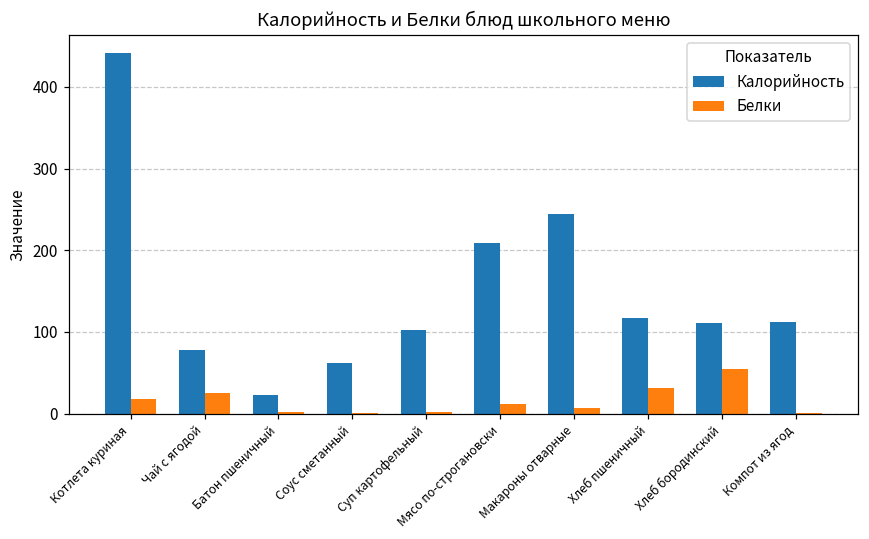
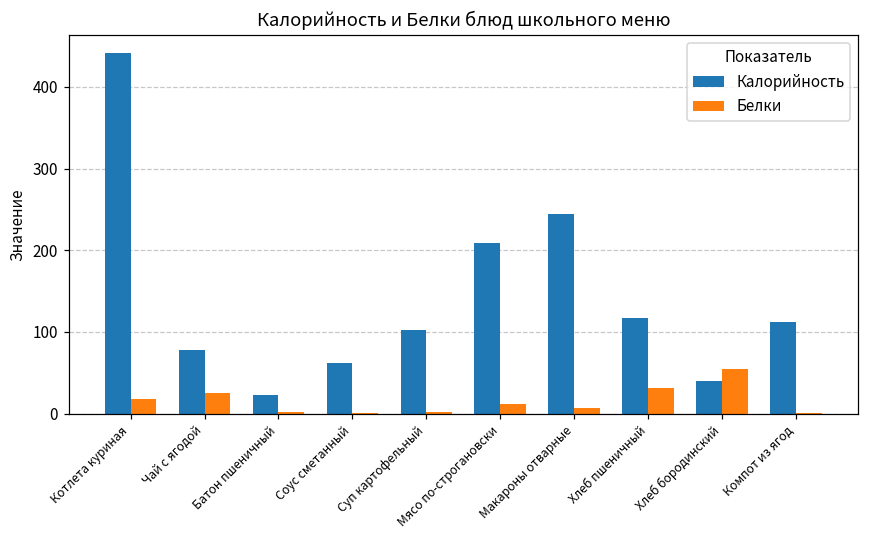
Калорийность, Хлеб бородинский: 110 -> 40
